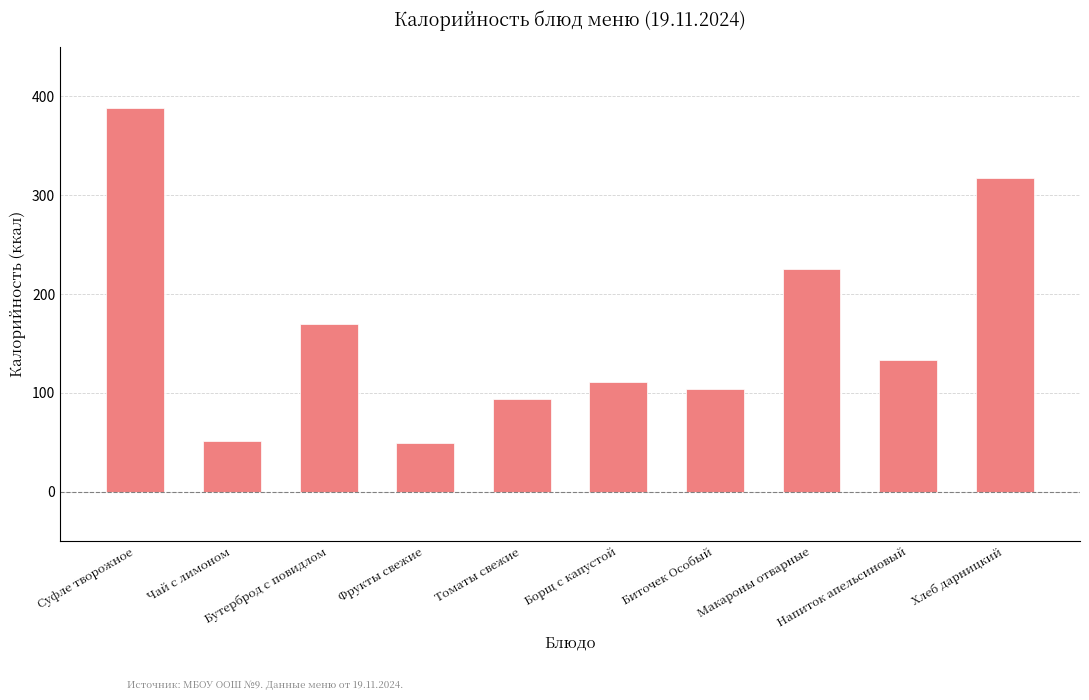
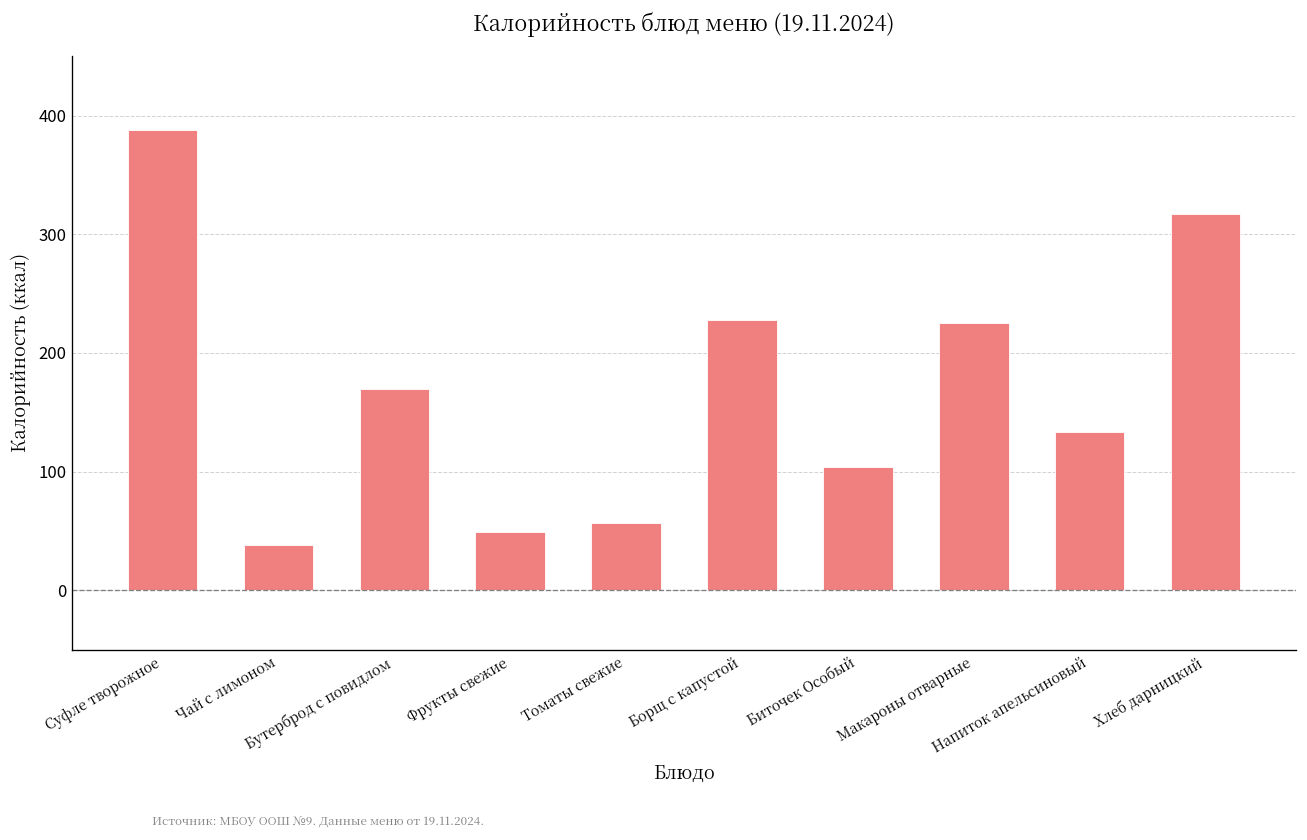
Чай с лимоном: 50 -> 40
Томаты свежие: 90 -> 60
Борщ с капустой: 110 -> 230
